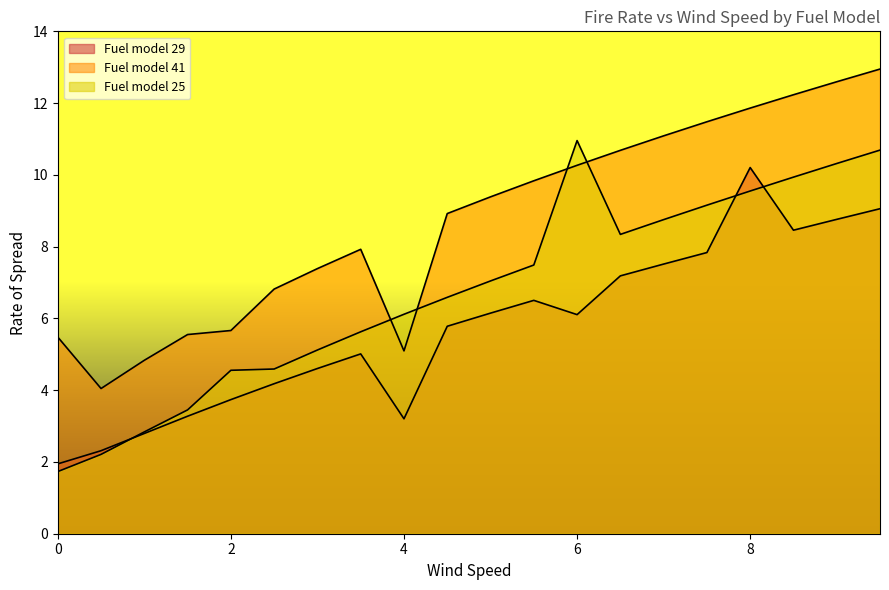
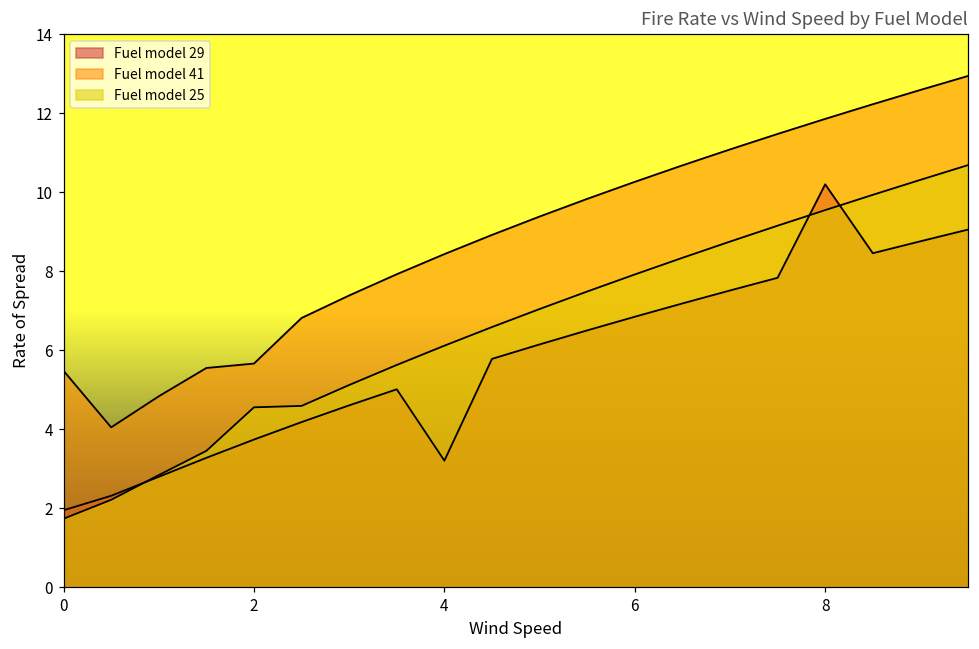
Fuel model 41, 4: 5.1 -> 8.4
Fuel model 29, 6: 6.1 -> 6.8
Fuel model 25, 6: 11.0 -> 7.9
